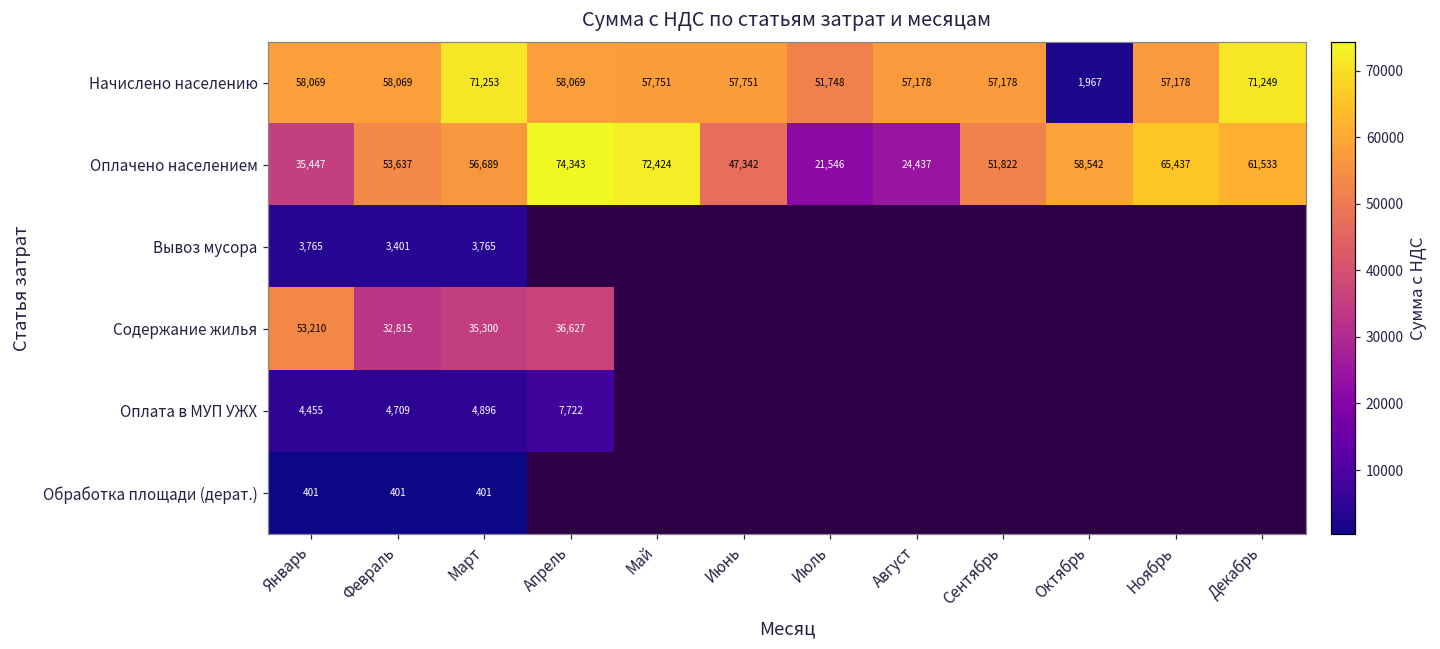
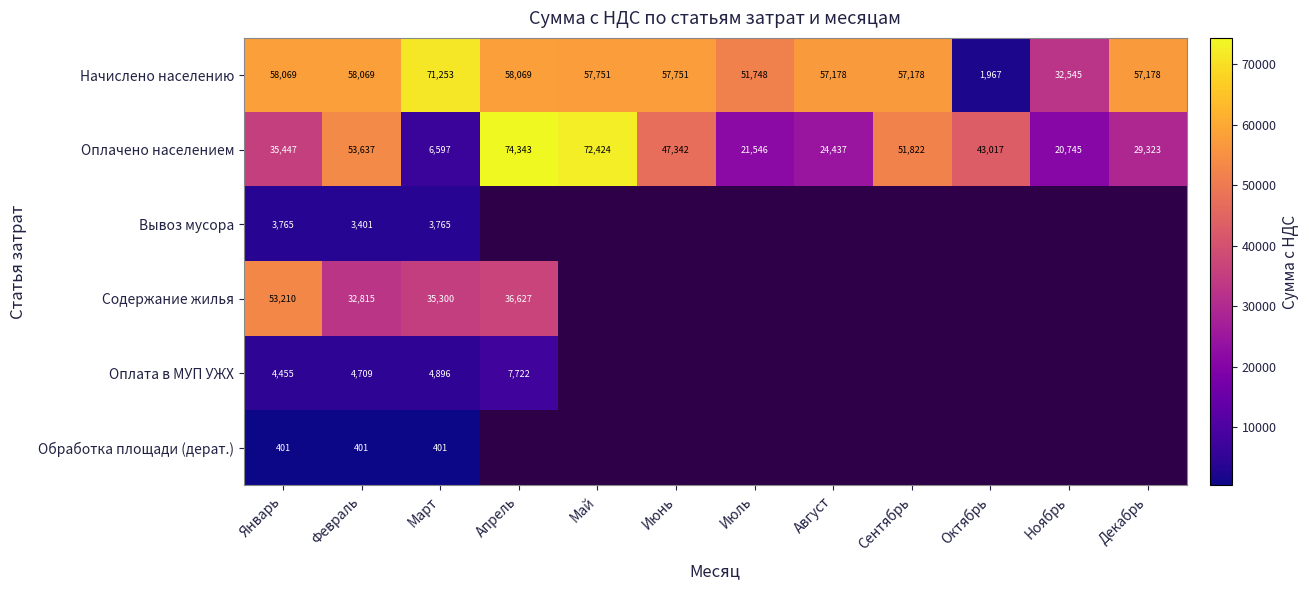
Начислено населению, Ноябрь: 57,178 -> 32,545
Начислено населению, Декабрь: 71,249 -> 57,178
Оплачено населением, Март: 56,689 -> 6,597
Оплачено населением, Октябрь: 58,542 -> 43,017
Оплачено населением, Ноябрь: 65,437 -> 20,745
Оплачено населением, Декабрь: 61,533 -> 29,323
